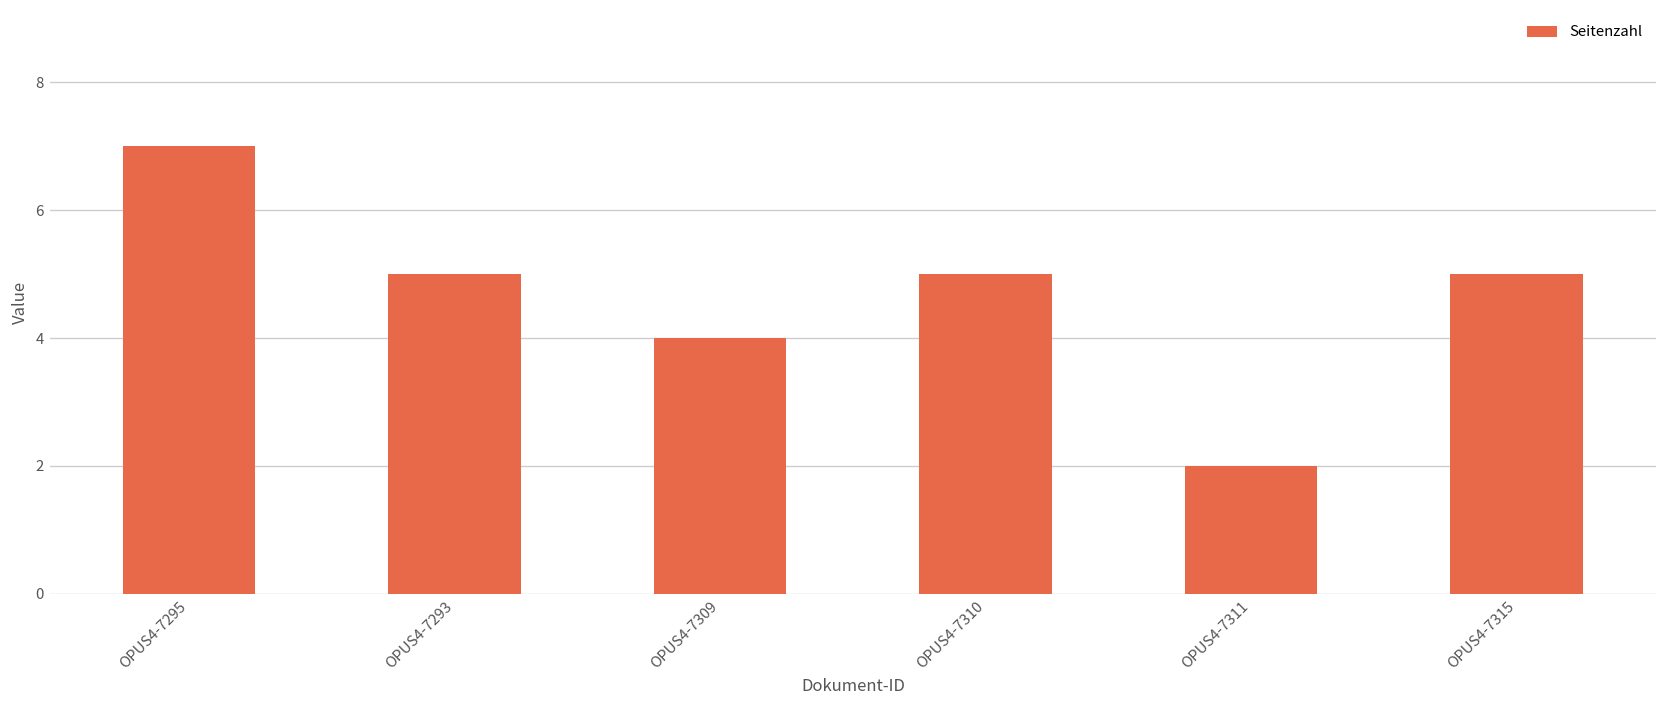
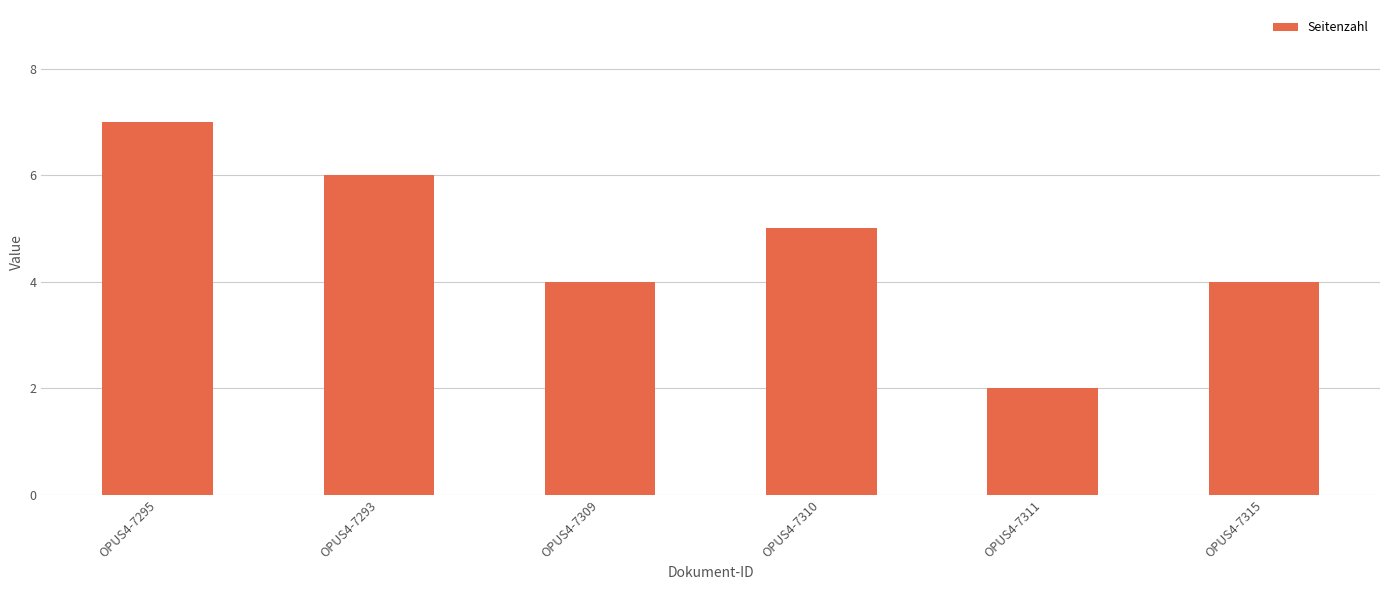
OPUS4-7293: 5 -> 6
OPUS4-7315: 5 -> 4
